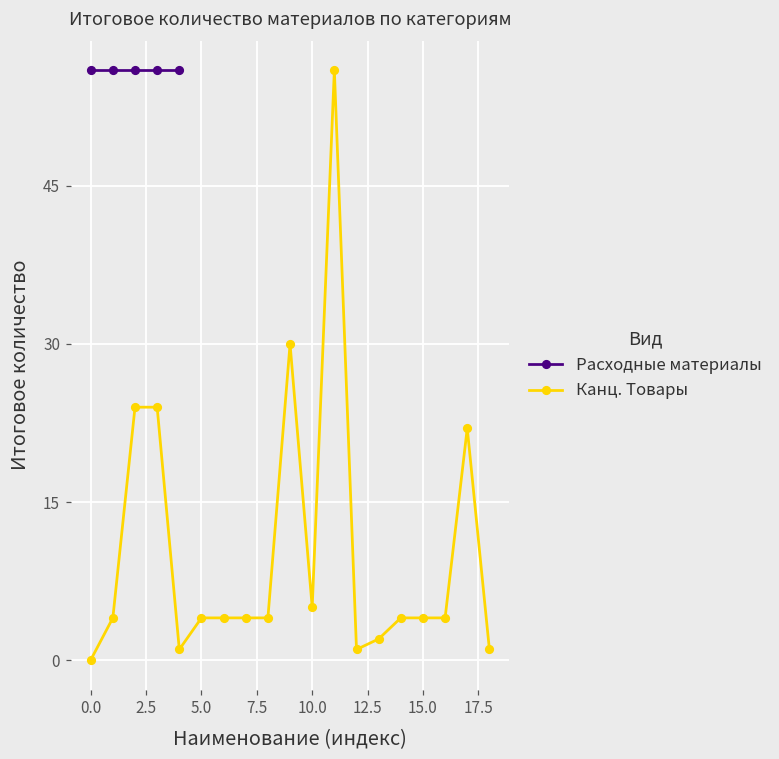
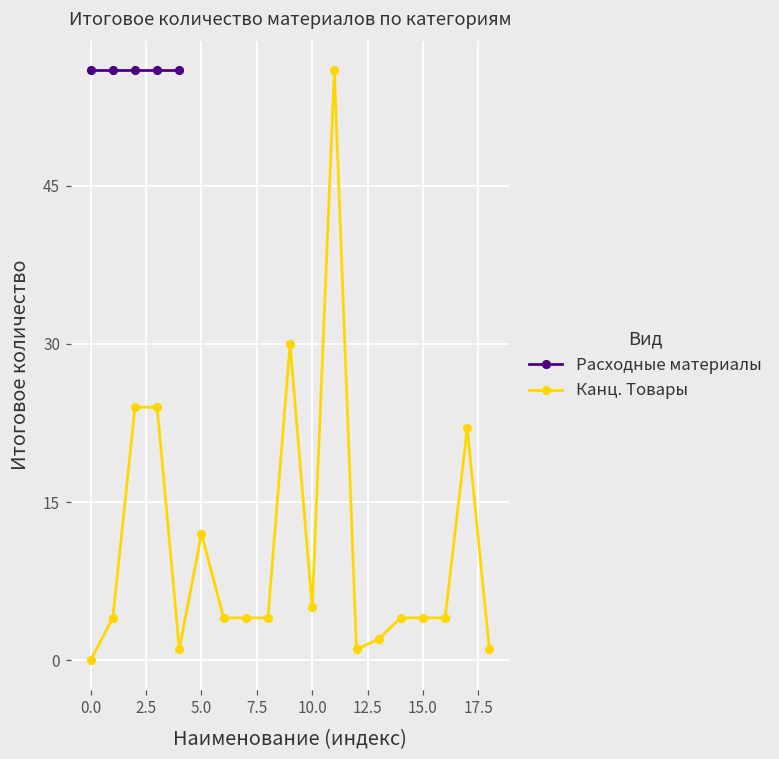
Канц. Товары, 5.0: 4 -> 12
